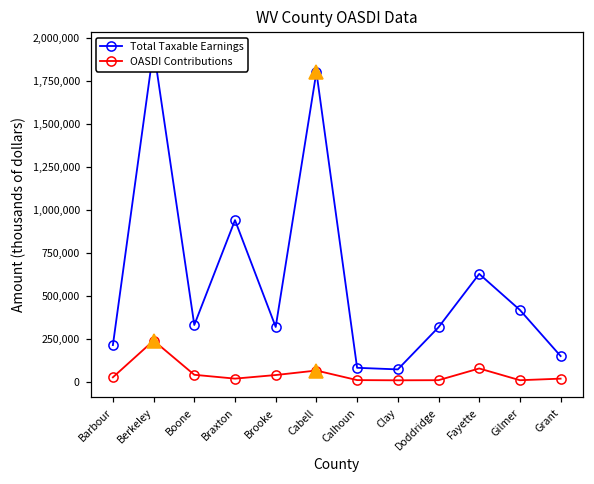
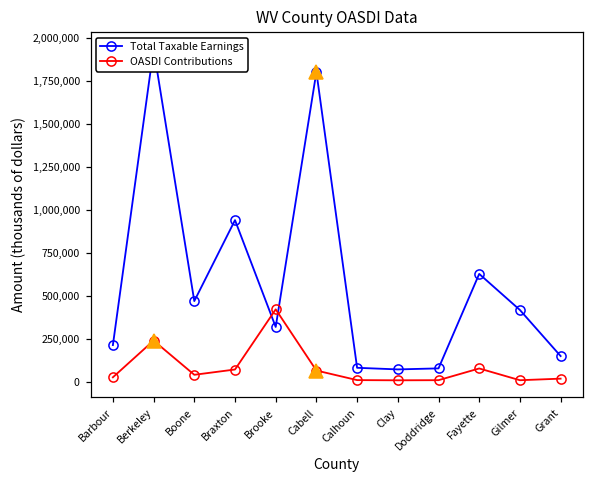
Total Taxable Earnings, Boone: 330,000 -> 470,000
OASDI Contributions, Braxton: 20,000 -> 70,000
OASDI Contributions, Brooke: 40,000 -> 420,000
Total Taxable Earnings, Doddridge: 320,000 -> 80,000
